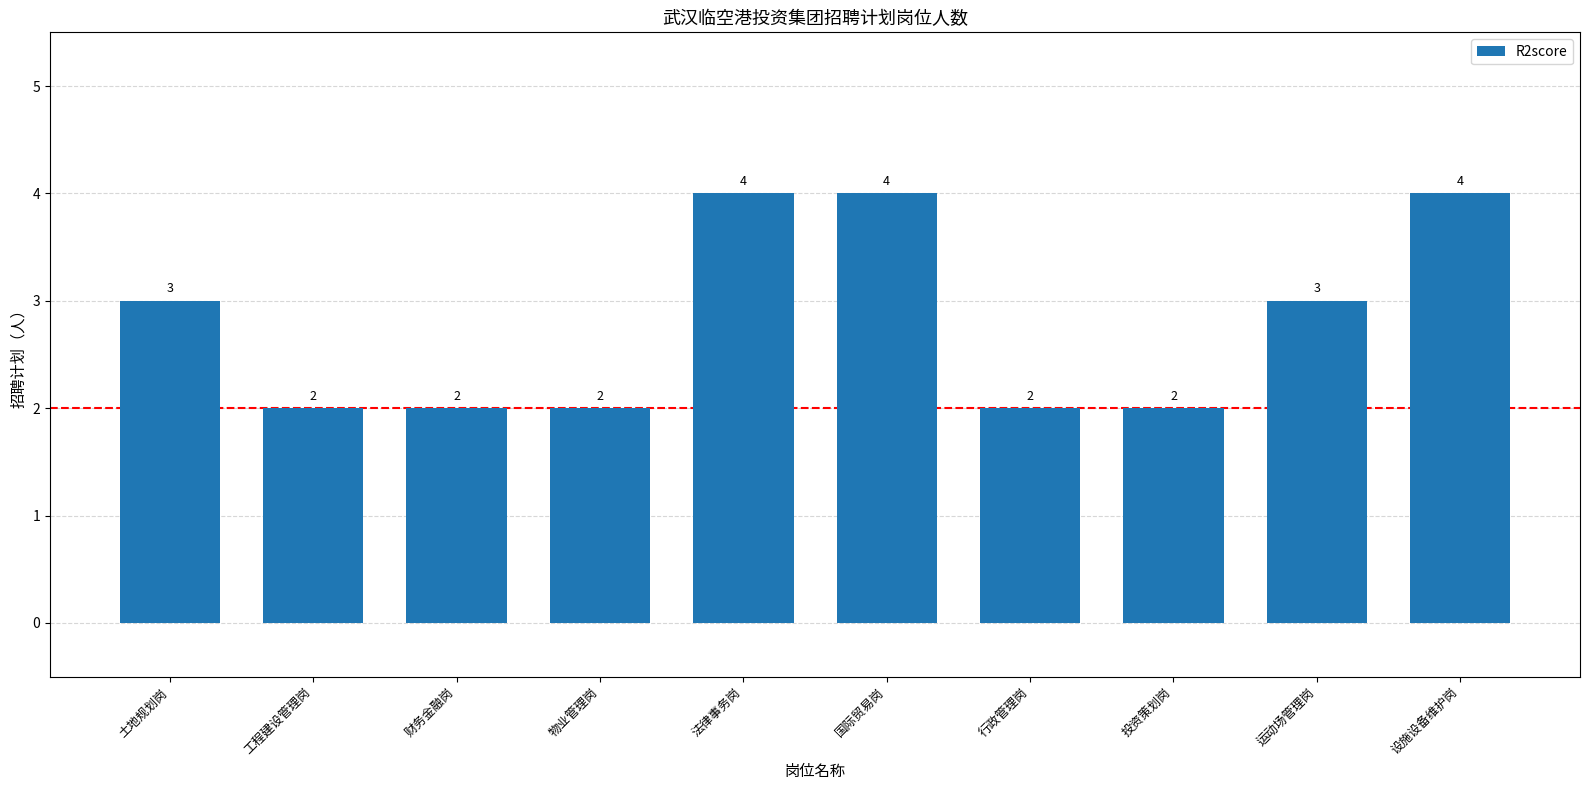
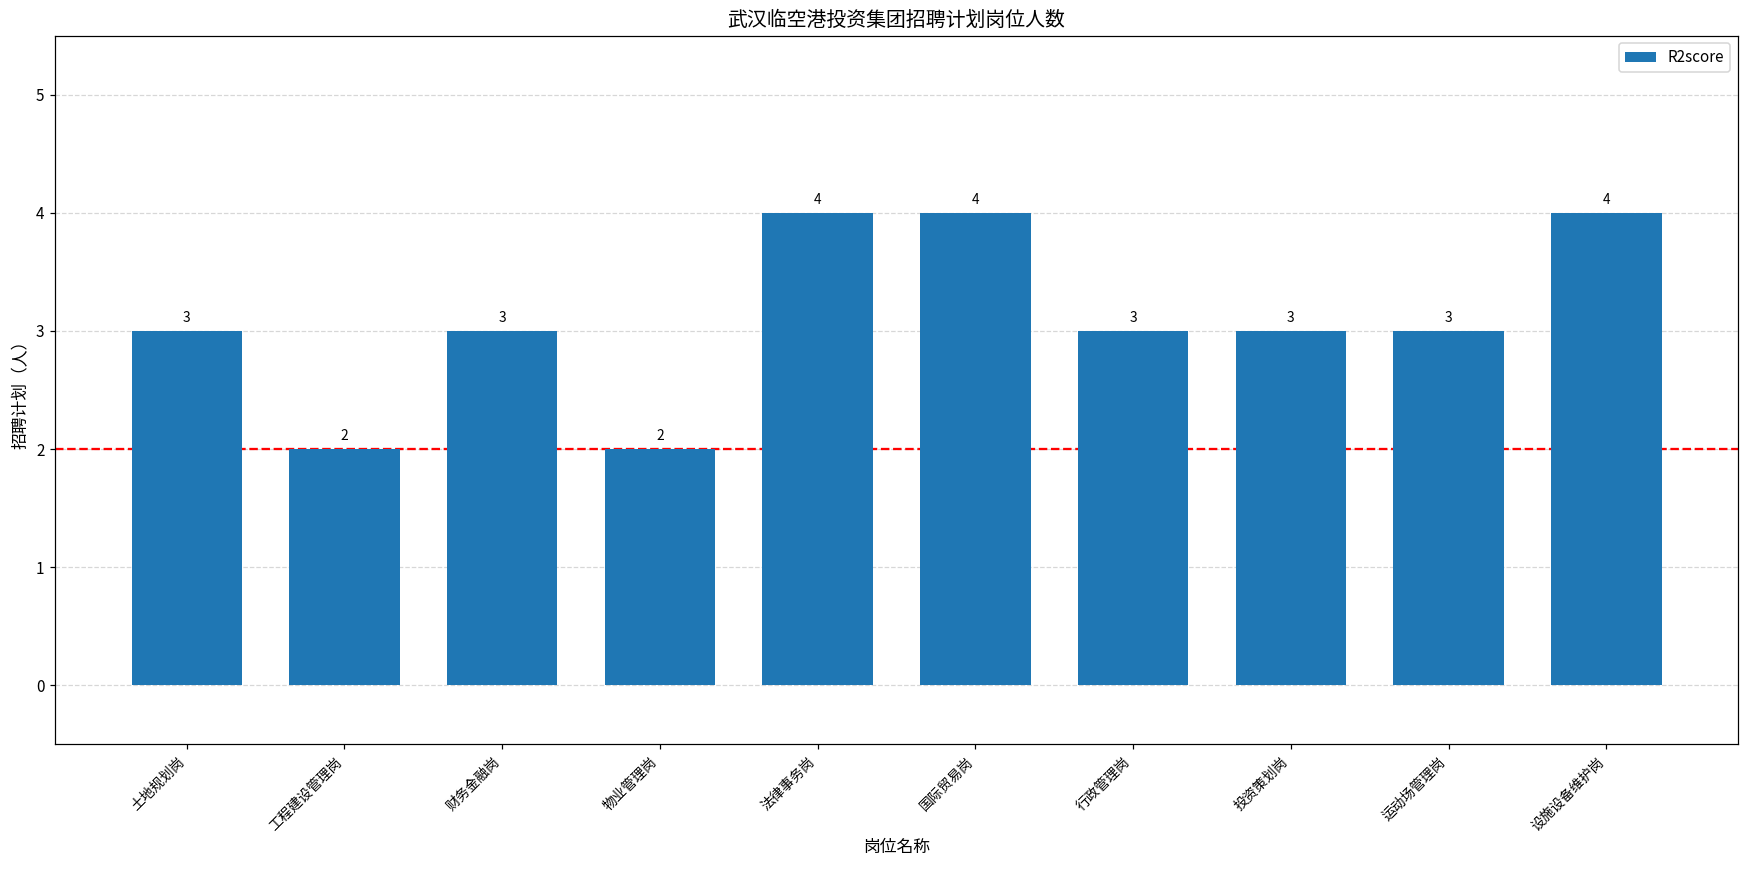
财务金融岗: 2 -> 3
行政管理岗: 2 -> 3
投资策划岗: 2 -> 3
